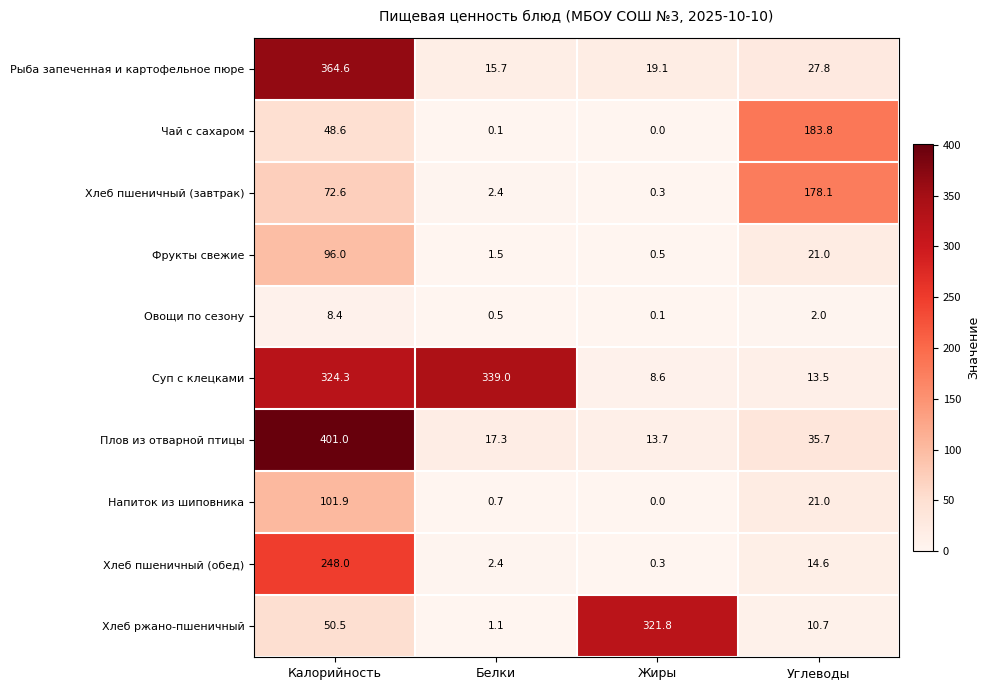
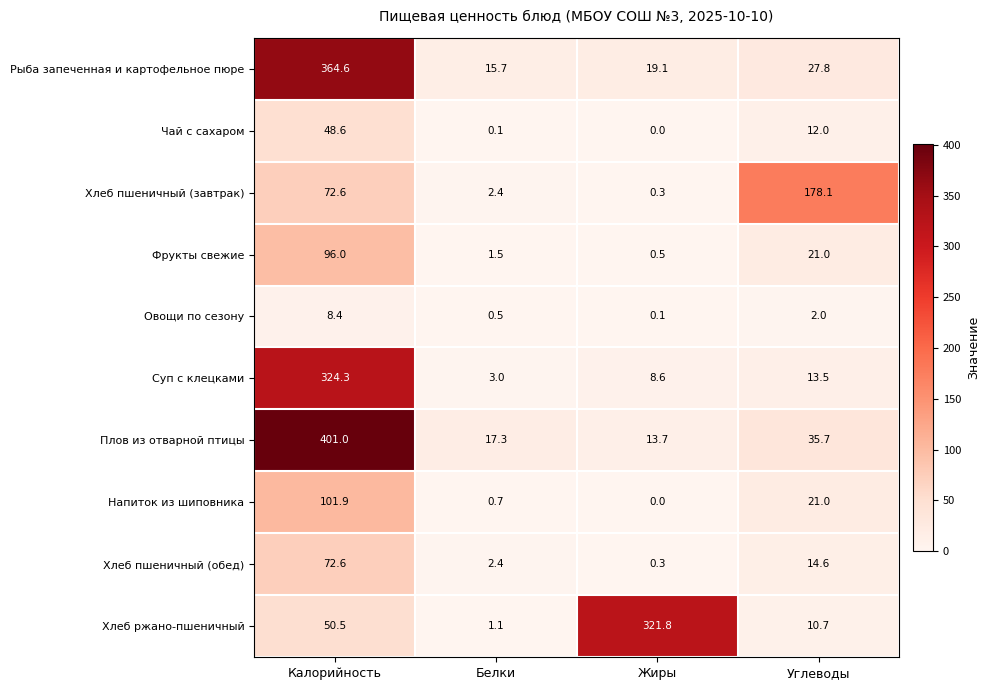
Чай с сахаром, Углеводы: 183.8 -> 12.0
Суп с клецками, Белки: 339.0 -> 3.0
Хлеб пшеничный (обед), Калорийность: 248.0 -> 72.6
